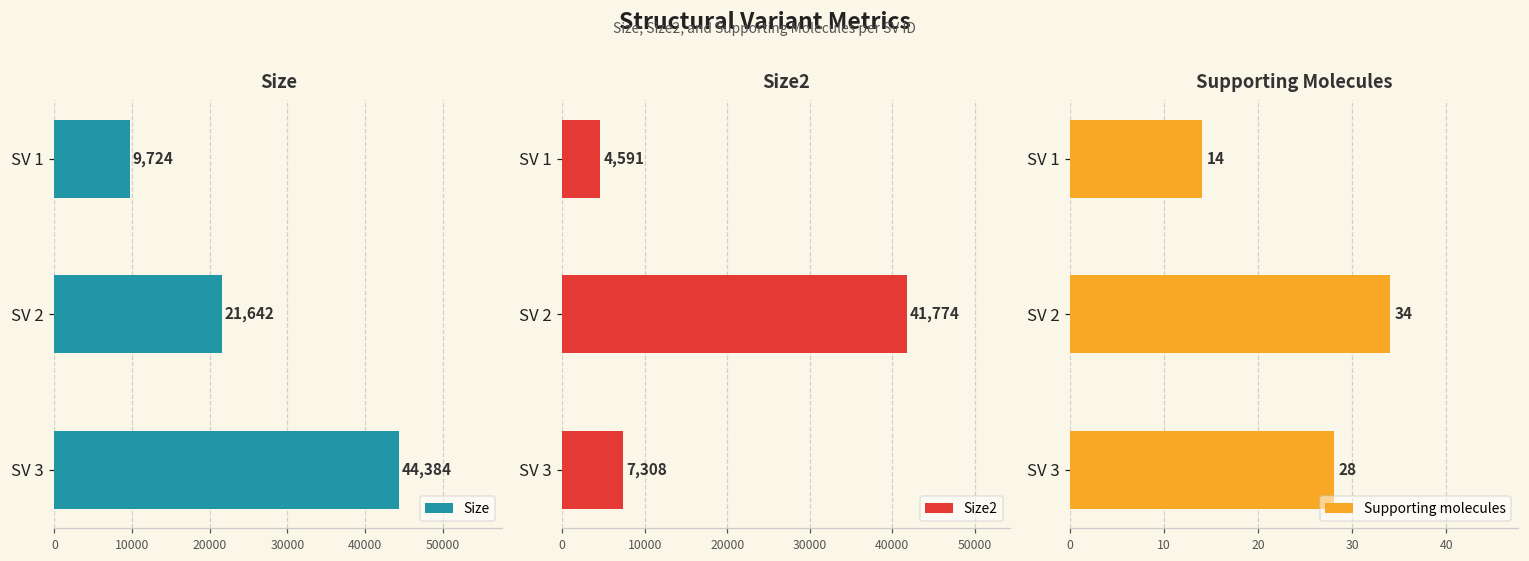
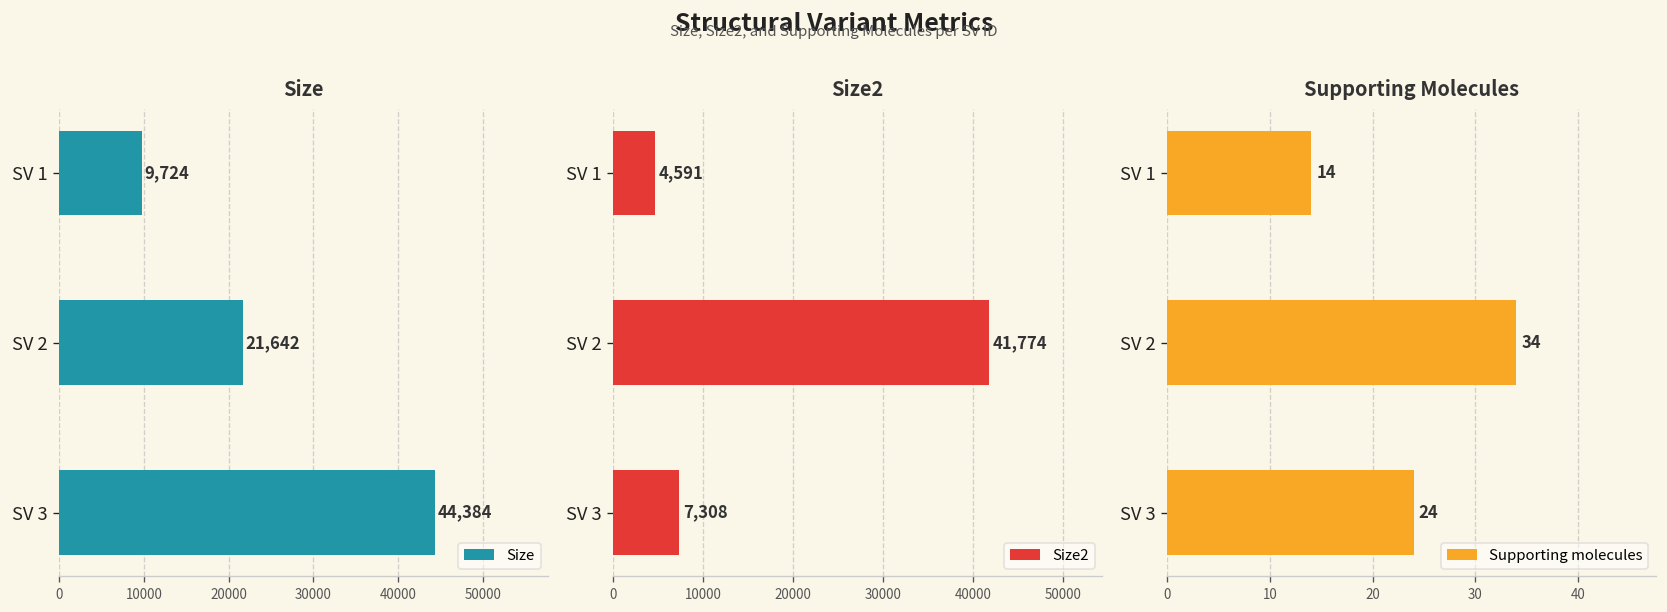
Supporting Molecules, SV 3: 28 -> 24
